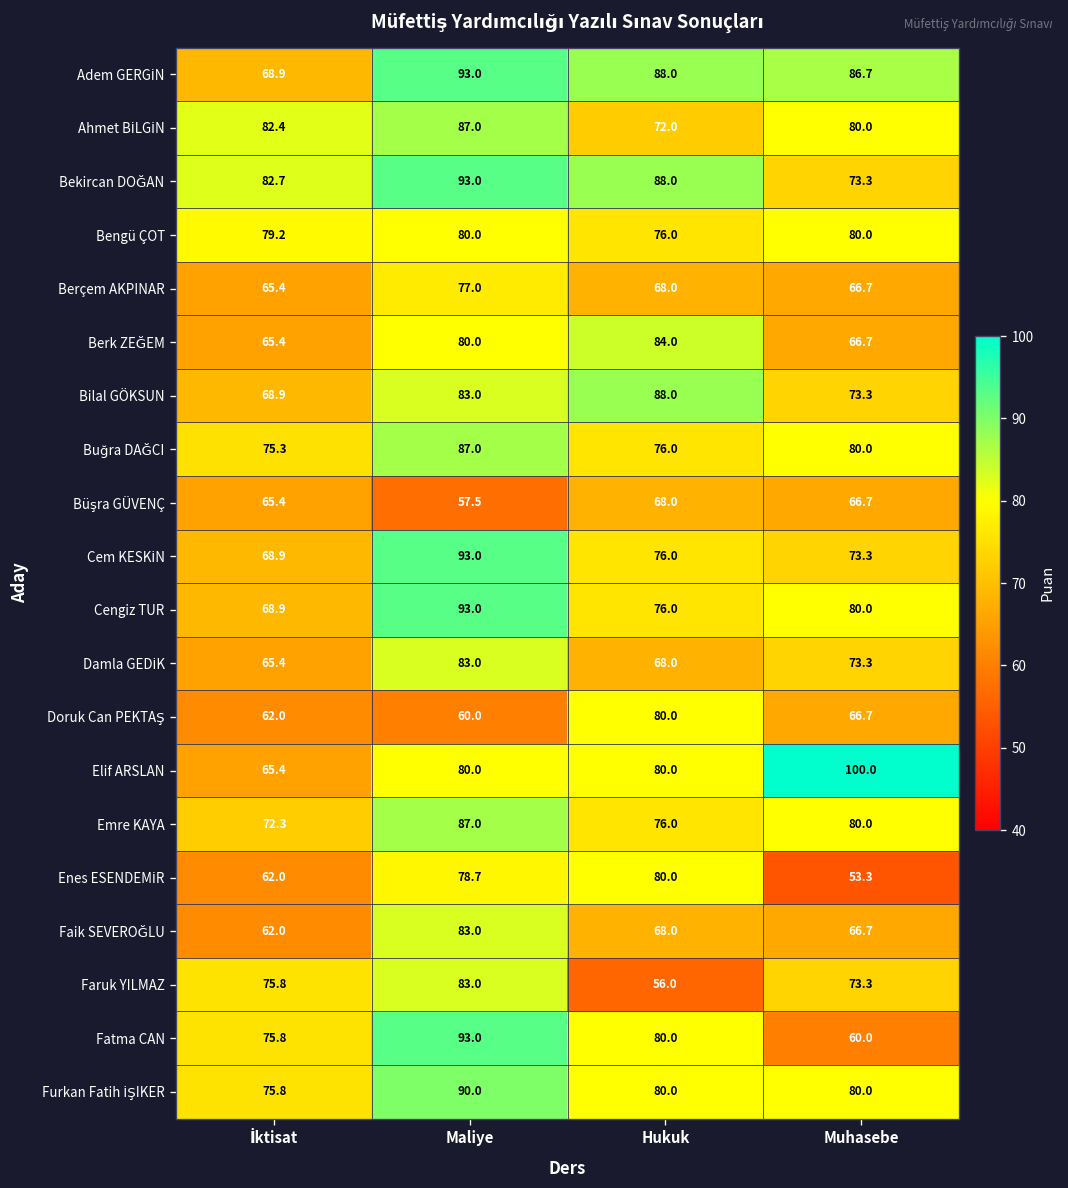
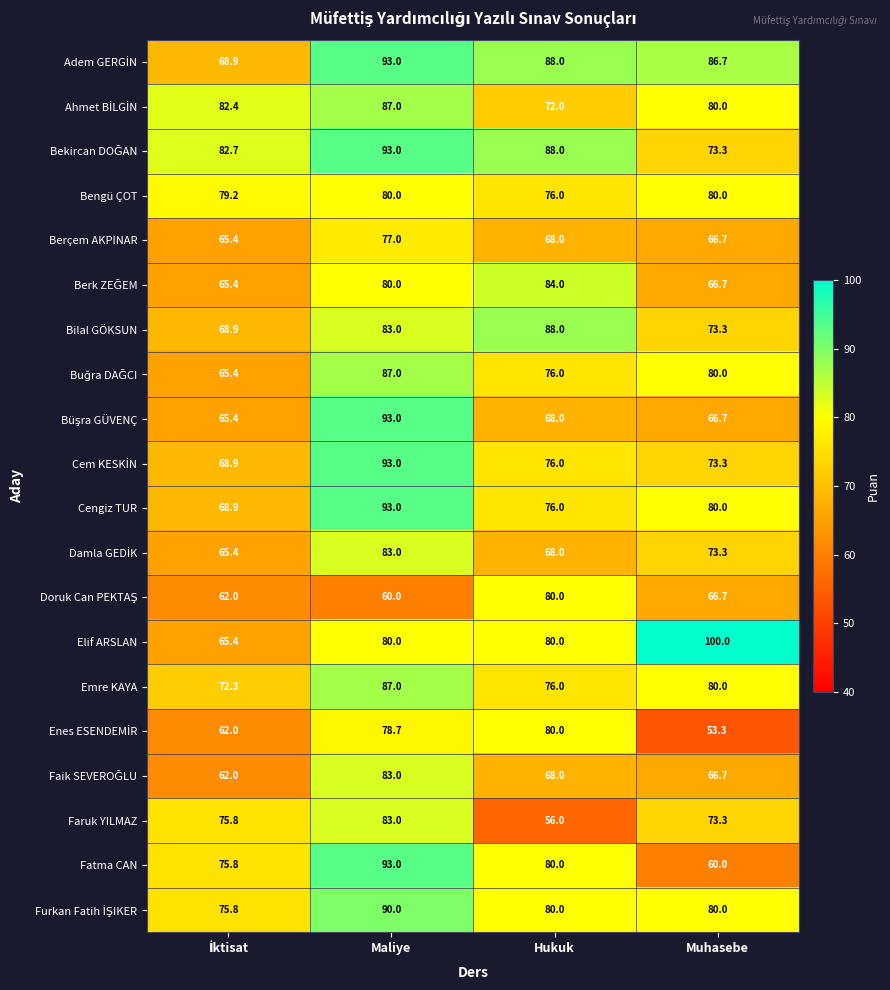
Buğra DAĞCI, İktisat: 75.3 -> 65.4
Büşra GÜVENÇ, Maliye: 57.5 -> 93.0
